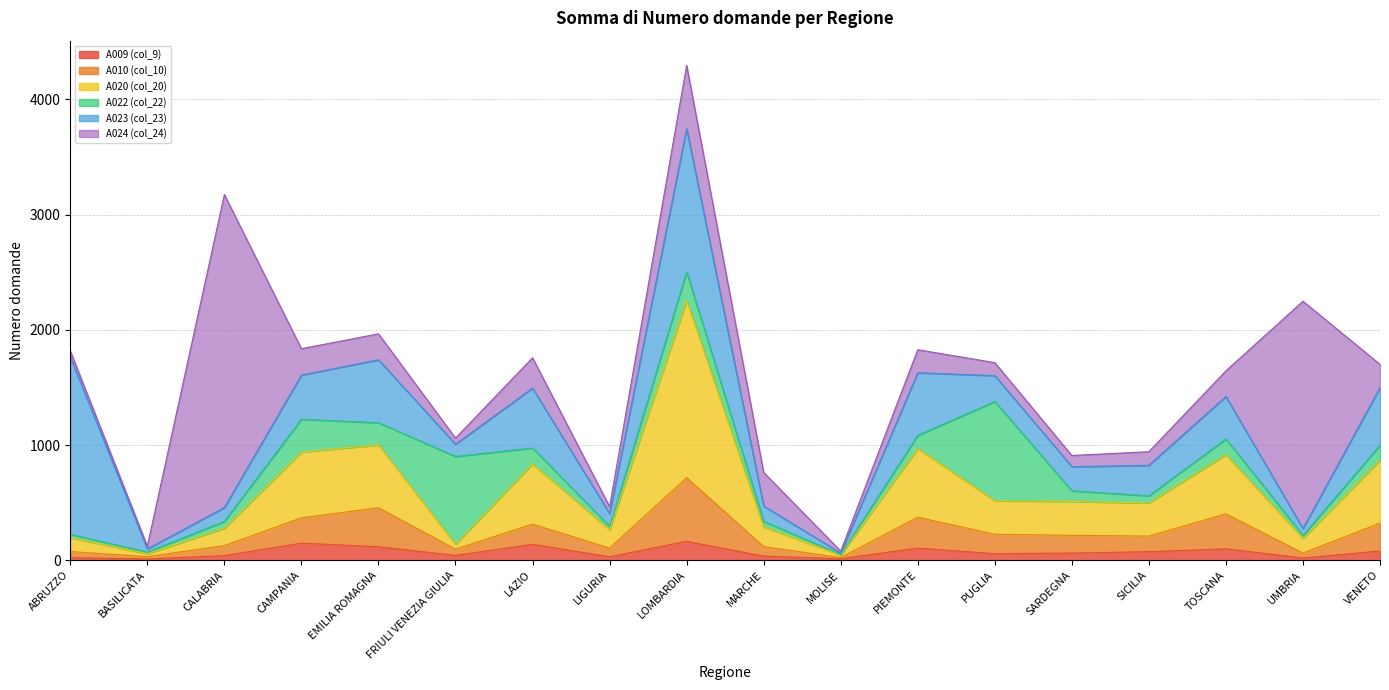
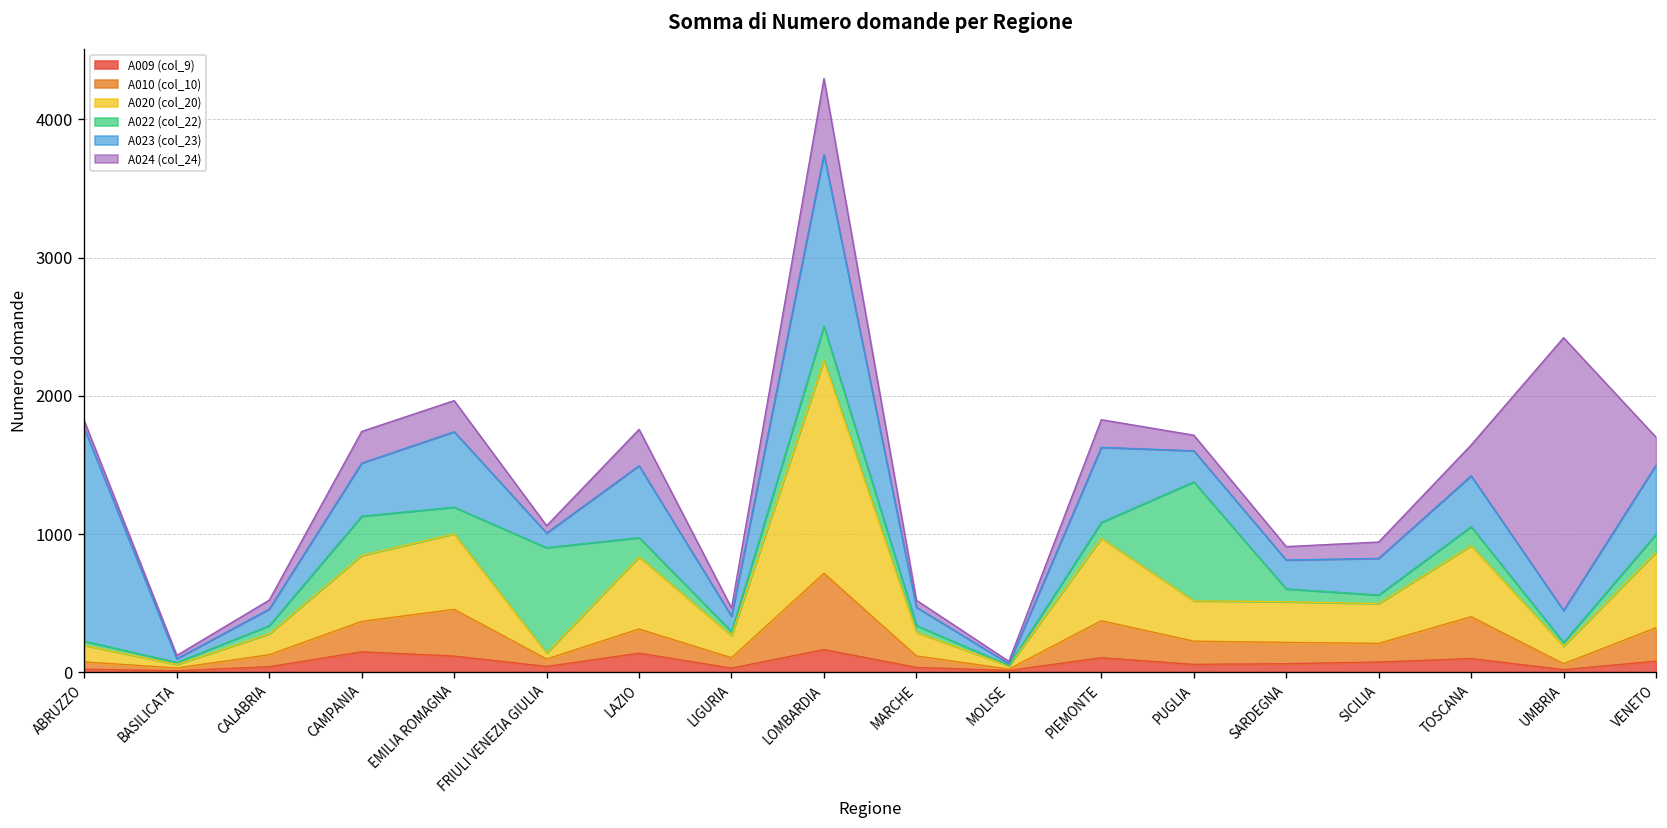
A024 (col_24), CALABRIA: 2720 -> 70
A020 (col_20), CAMPANIA: 570 -> 480
A024 (col_24), MARCHE: 290 -> 50
A023 (col_23), UMBRIA: 60 -> 230
